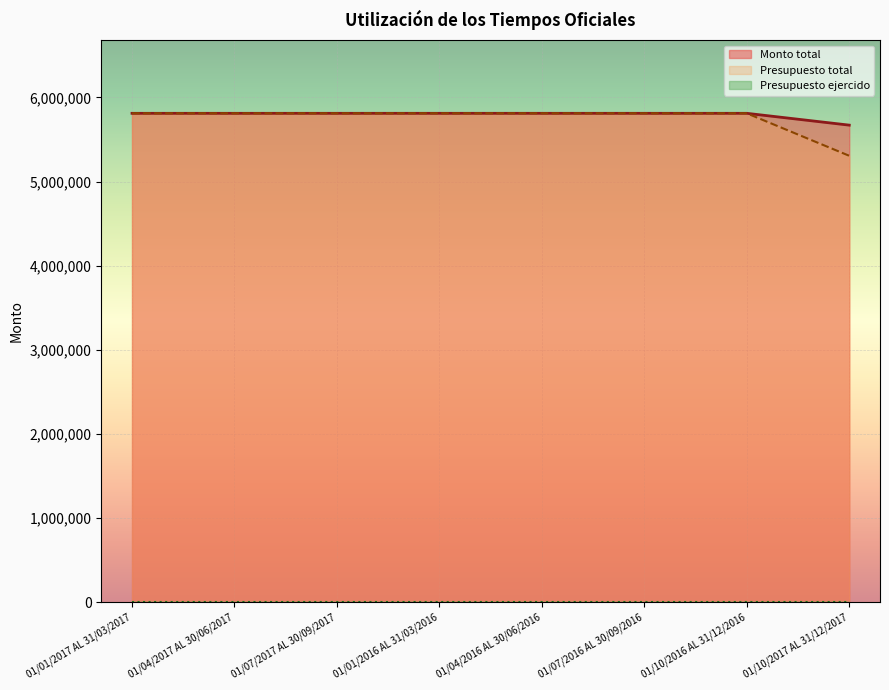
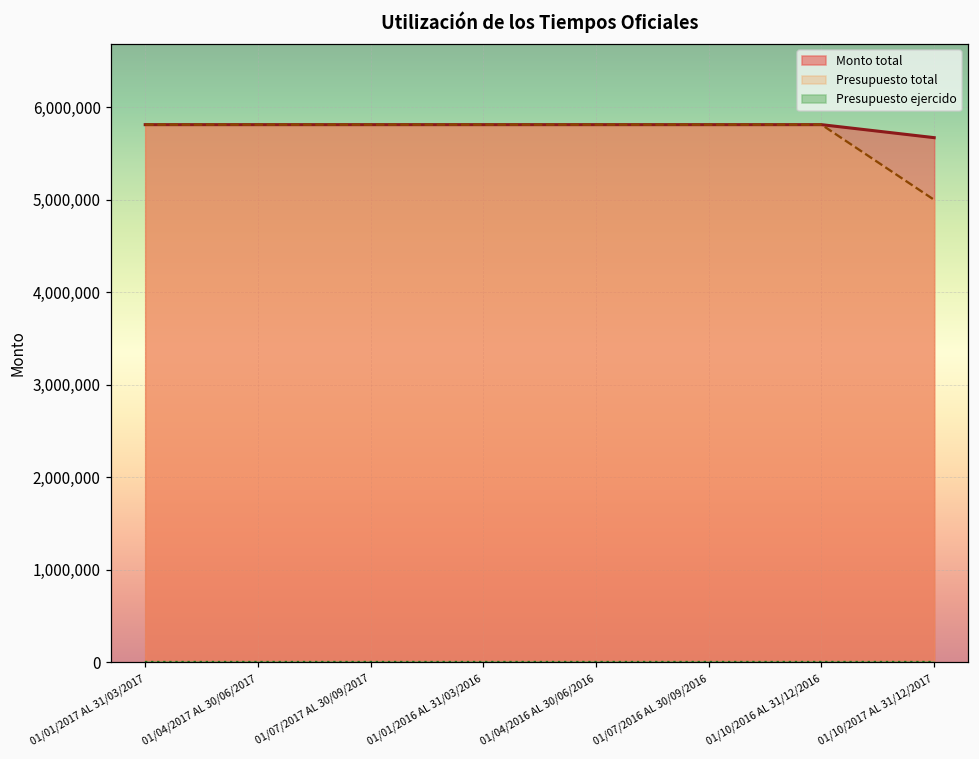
Presupuesto total, 01/10/2017 AL 31/12/2017: 5,300,000 -> 5,000,000
